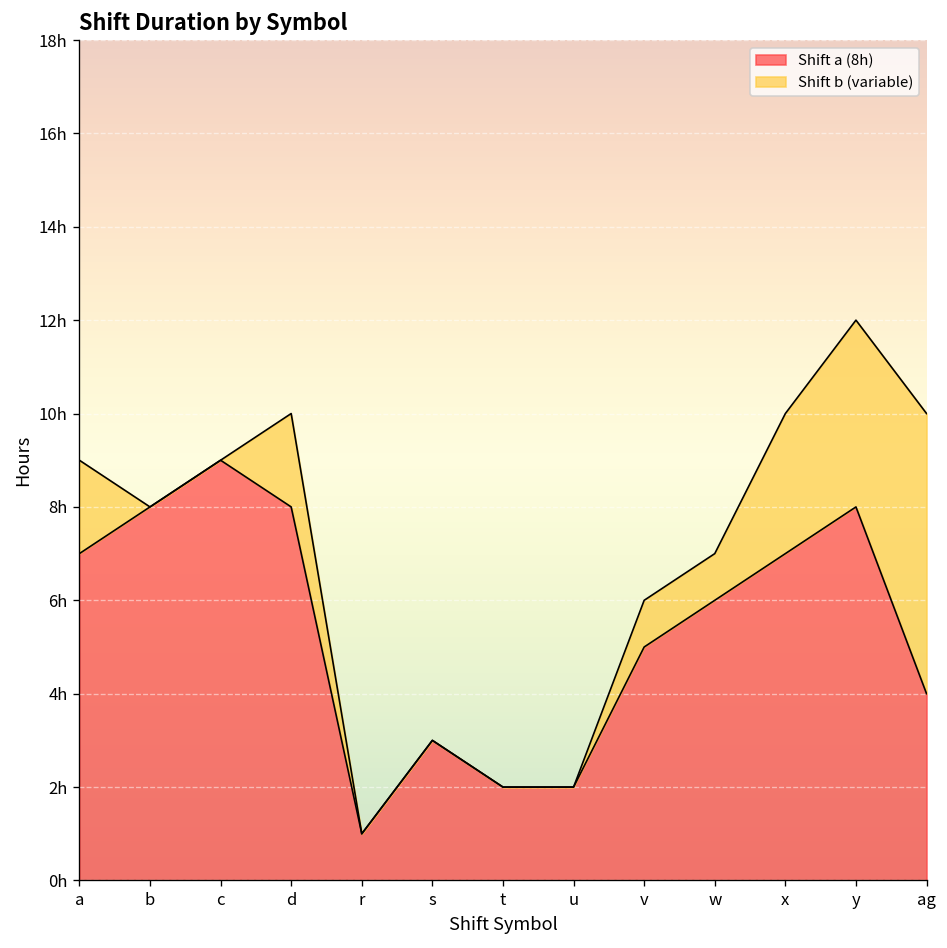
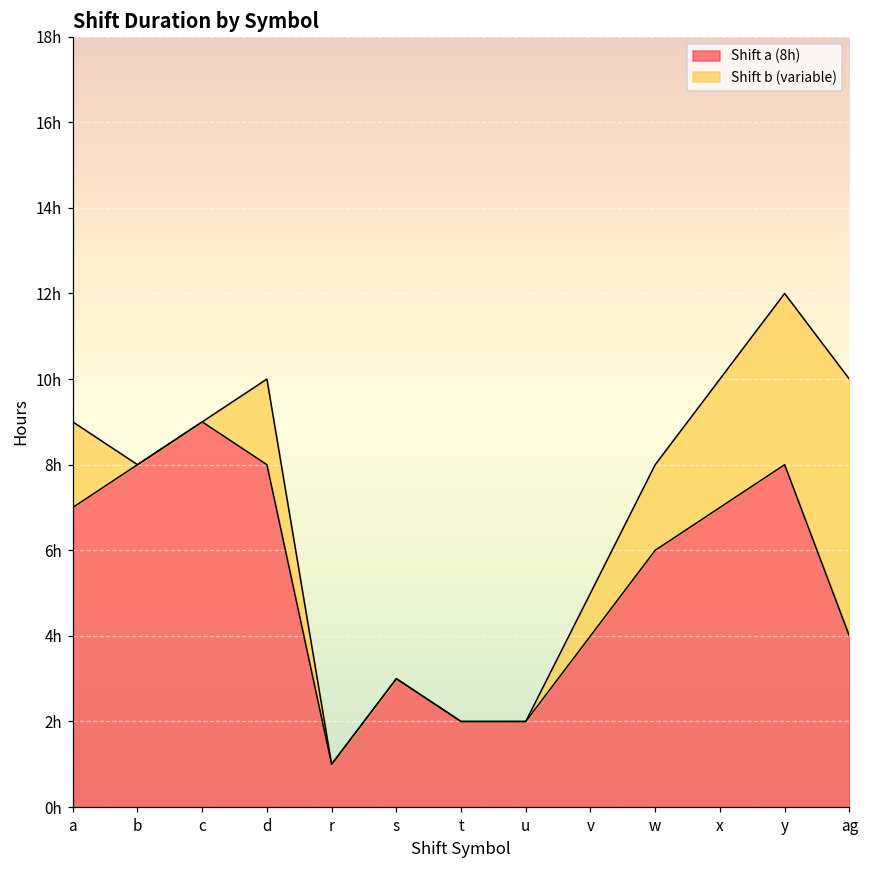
Shift a (8h), v: 5h -> 4h
Shift b (variable), w: 1h -> 2h
